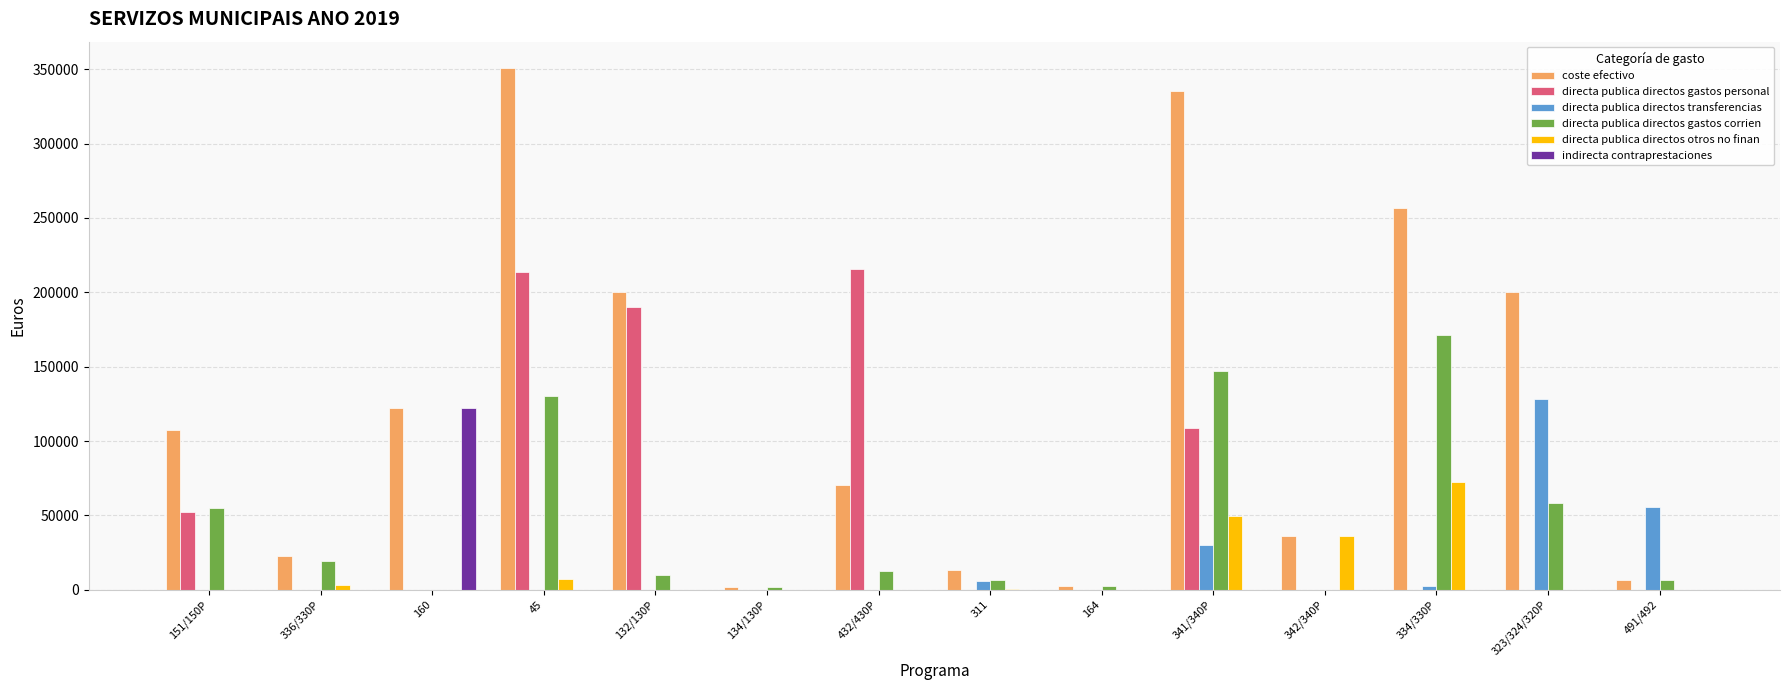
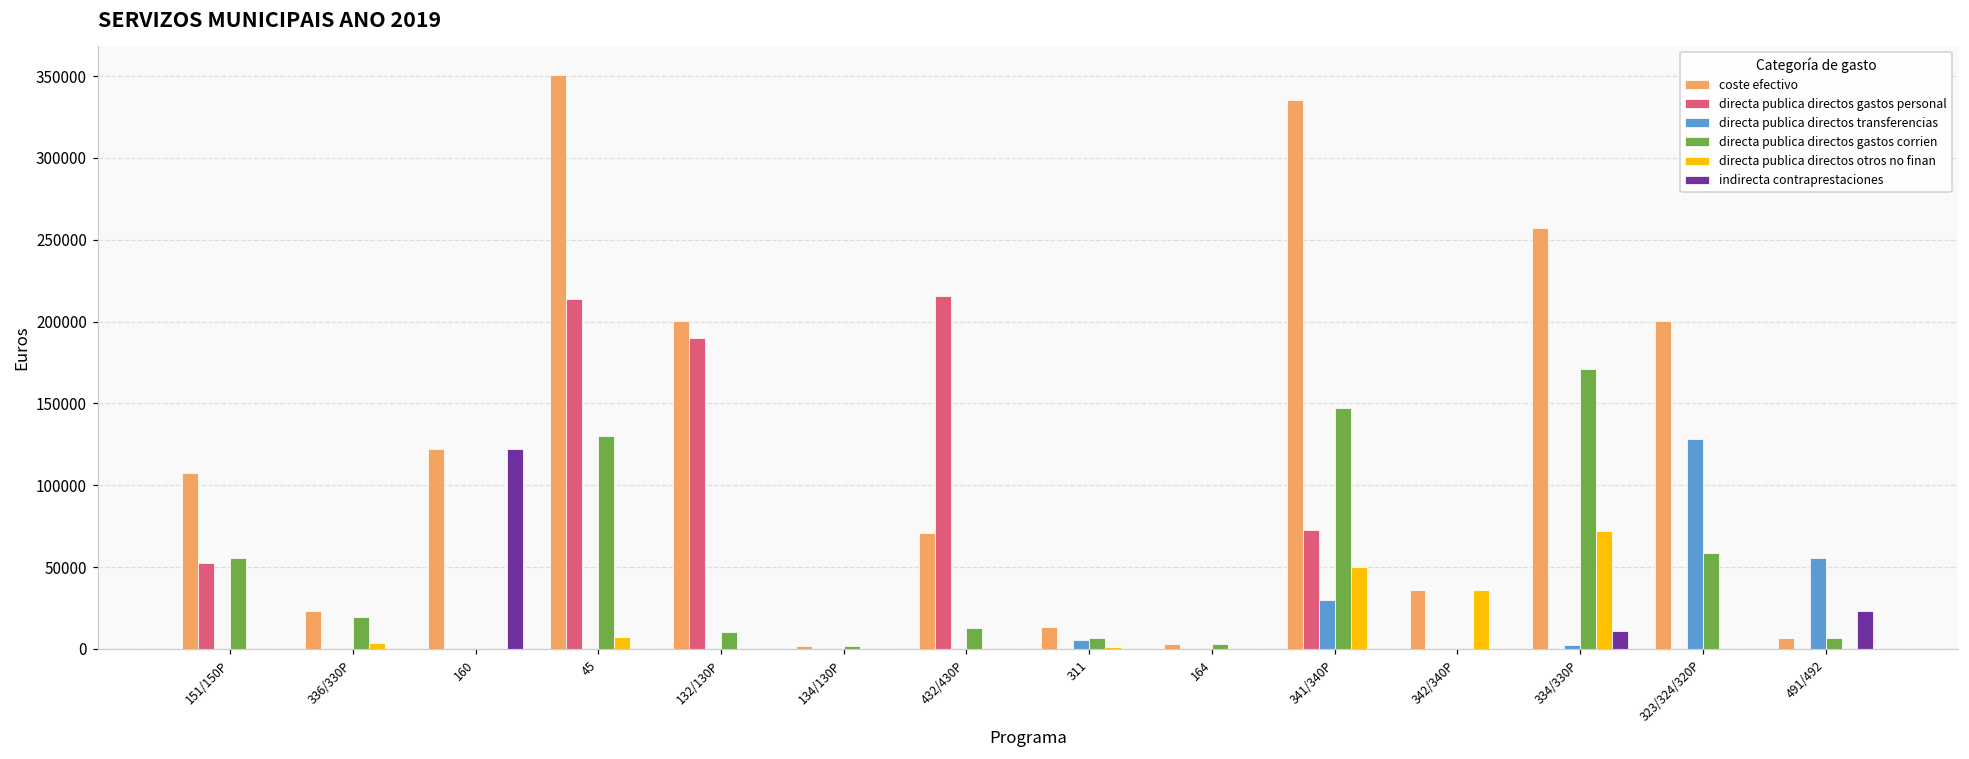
directa publica directos gastos personal, 341/340P: 109000 -> 73000
indirecta contraprestaciones, 334/330P: 0 -> 11000
indirecta contraprestaciones, 491/492: 0 -> 23000
